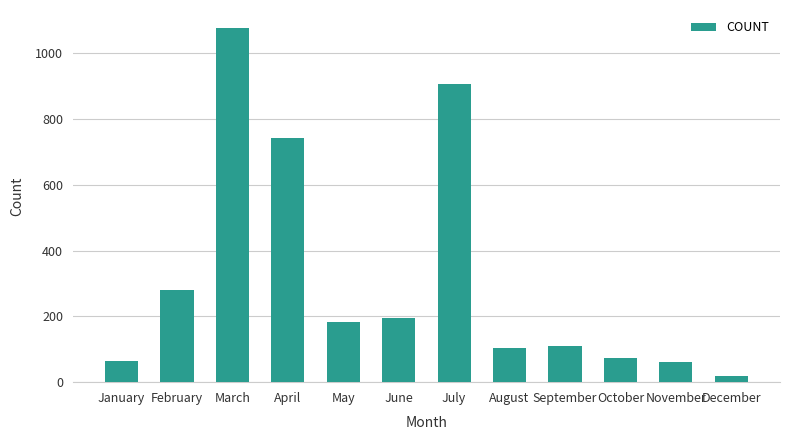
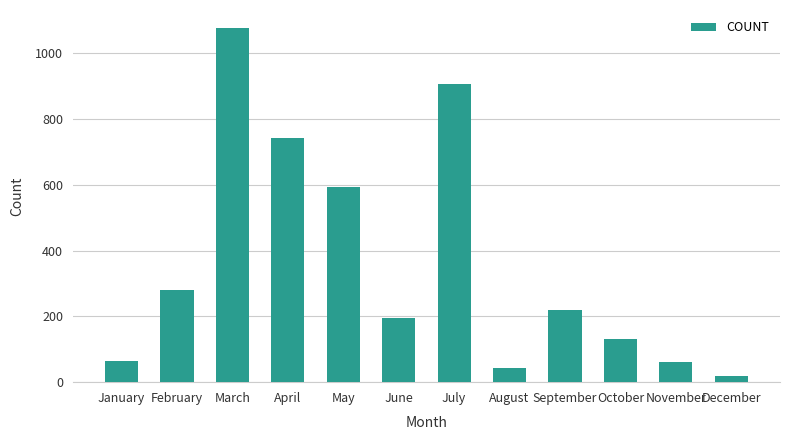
May: 180 -> 590
August: 100 -> 40
September: 110 -> 220
October: 70 -> 130
